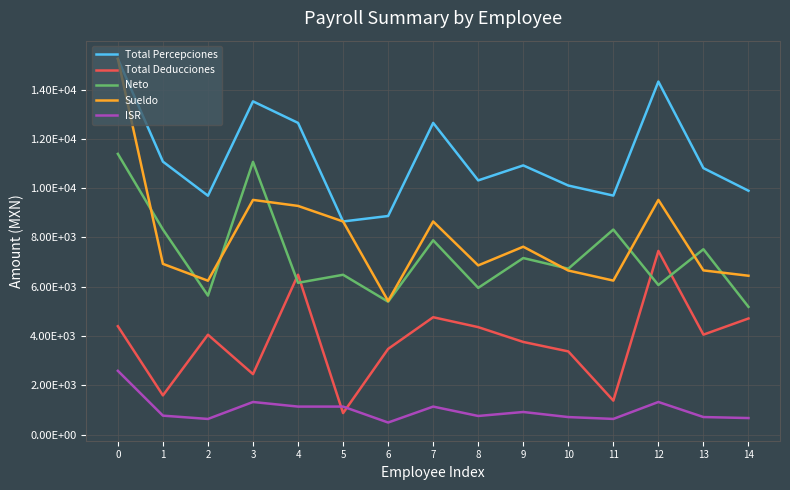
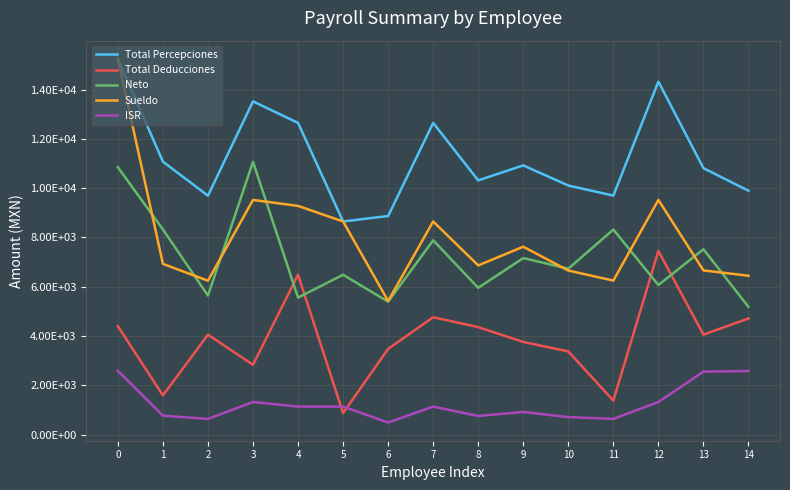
Neto, 0: 11400 -> 10900
Total Deducciones, 3: 2500 -> 2800
Neto, 4: 6200 -> 5600
ISR, 13: 700 -> 2600
ISR, 14: 700 -> 2600
